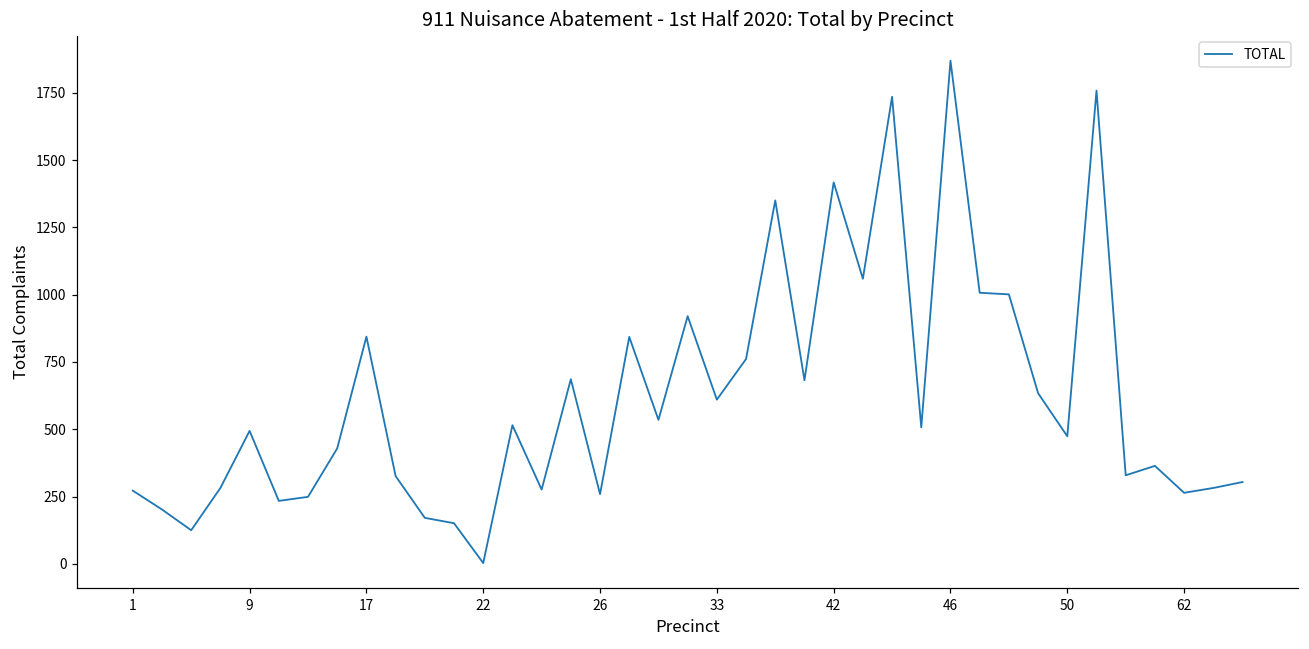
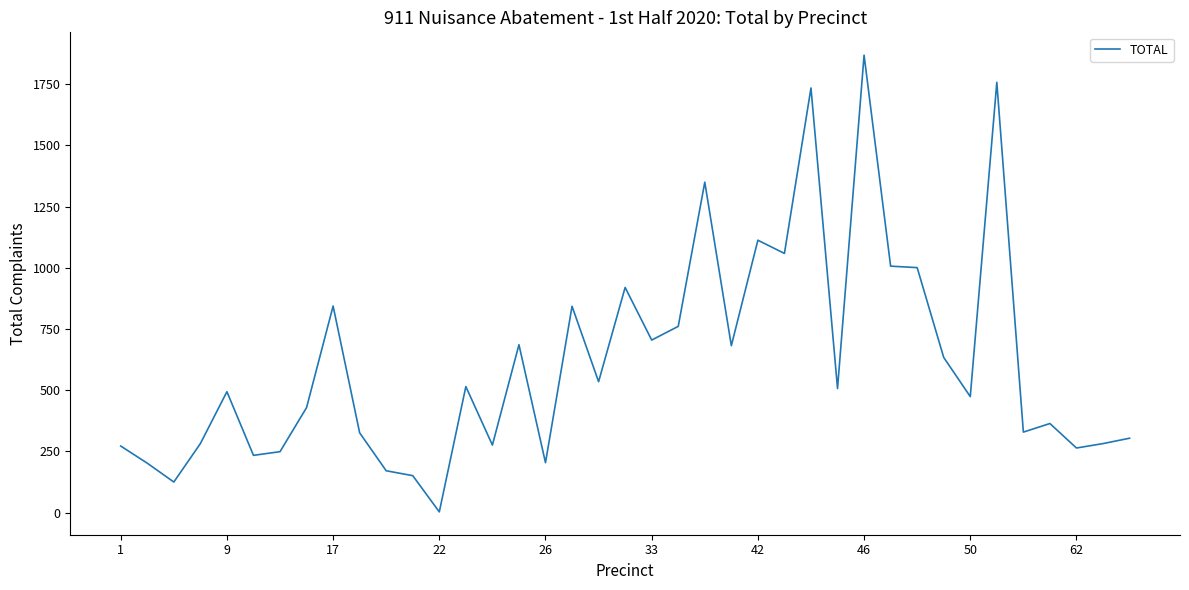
26: 260 -> 200
33: 610 -> 710
42: 1420 -> 1110
